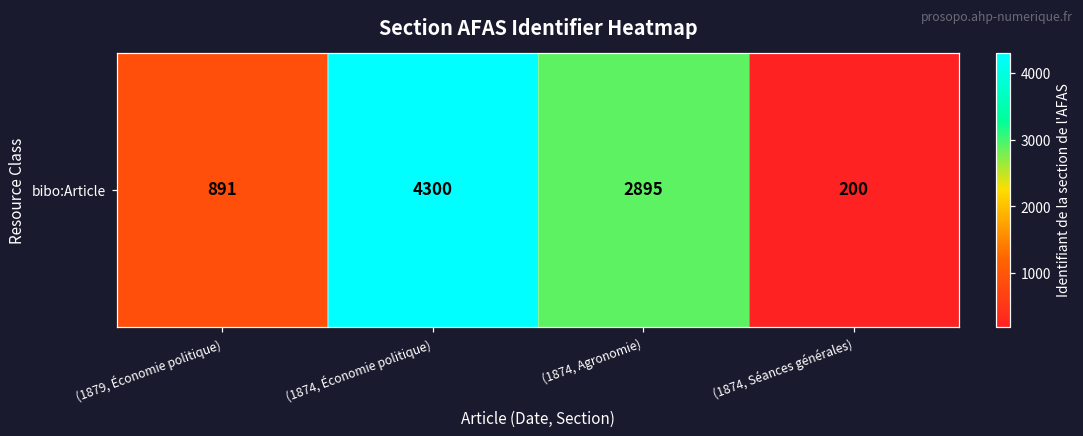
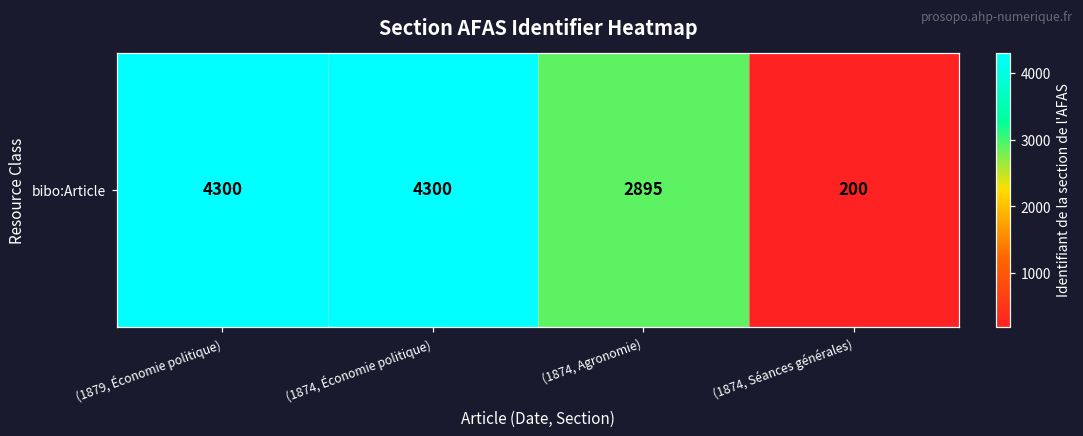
bibo:Article, (1879, Économie politique): 891 -> 4300
